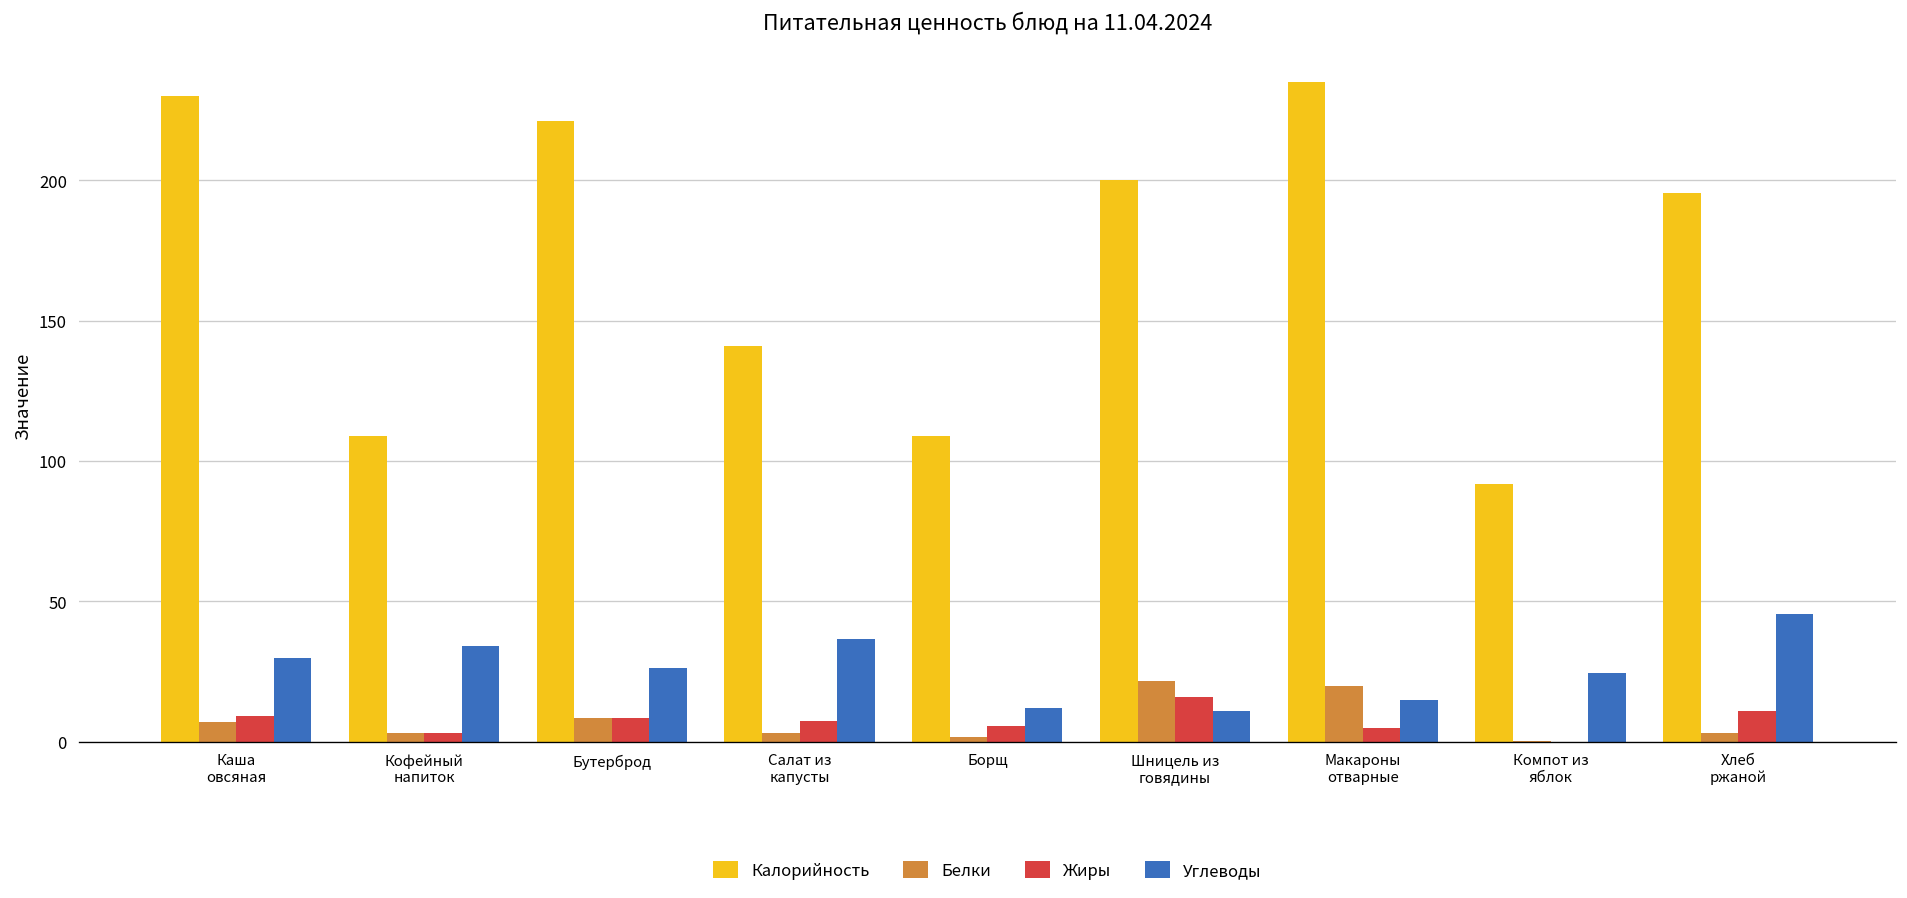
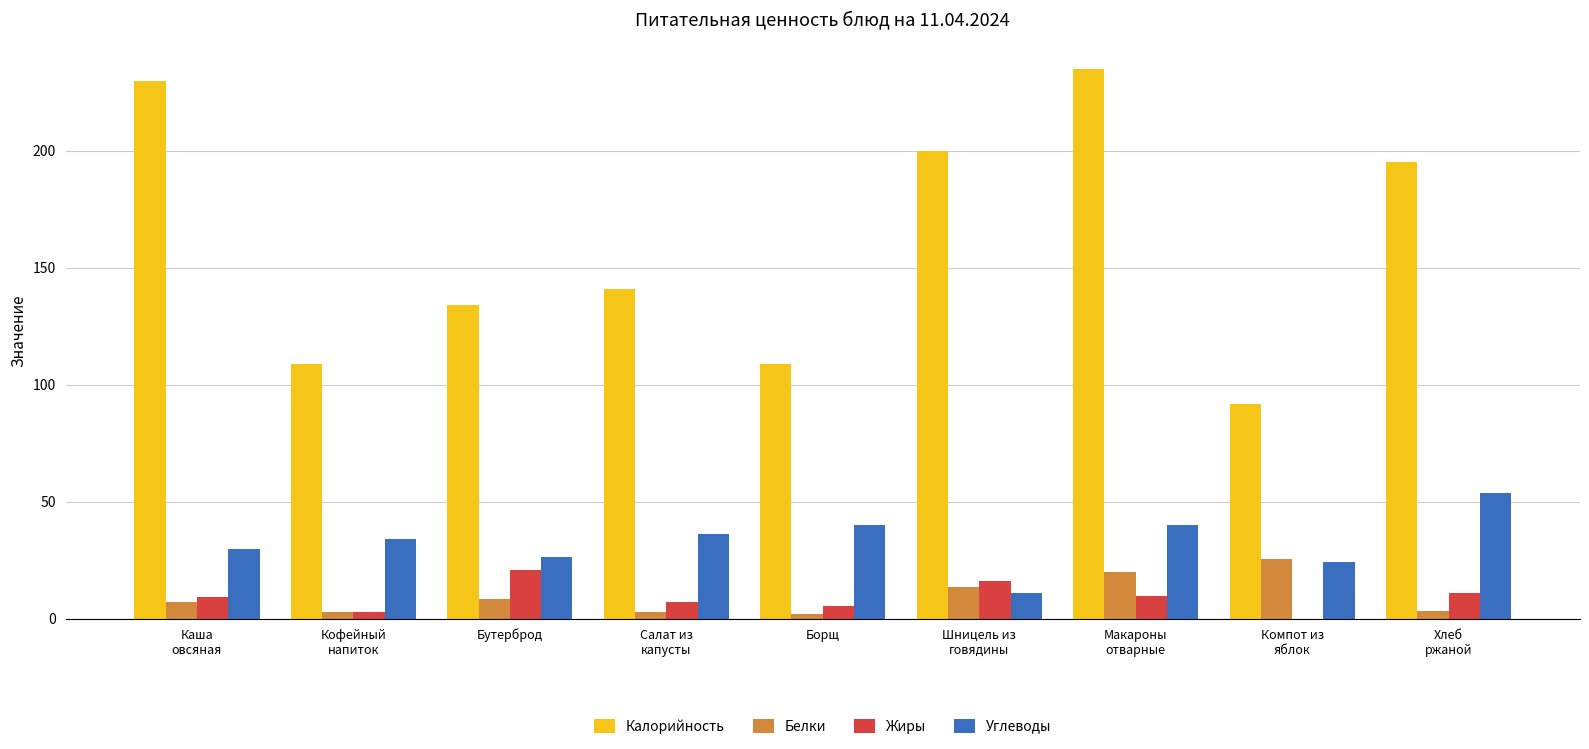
Калорийность, Бутерброд: 221 -> 134
Жиры, Бутерброд: 9 -> 21
Углеводы, Борщ: 12 -> 40
Белки, Шницель из говядины: 22 -> 14
Жиры, Макароны отварные: 5 -> 10
Углеводы, Макароны отварные: 15 -> 40
Белки, Компот из яблок: 0 -> 26
Углеводы, Хлеб ржаной: 45 -> 54
